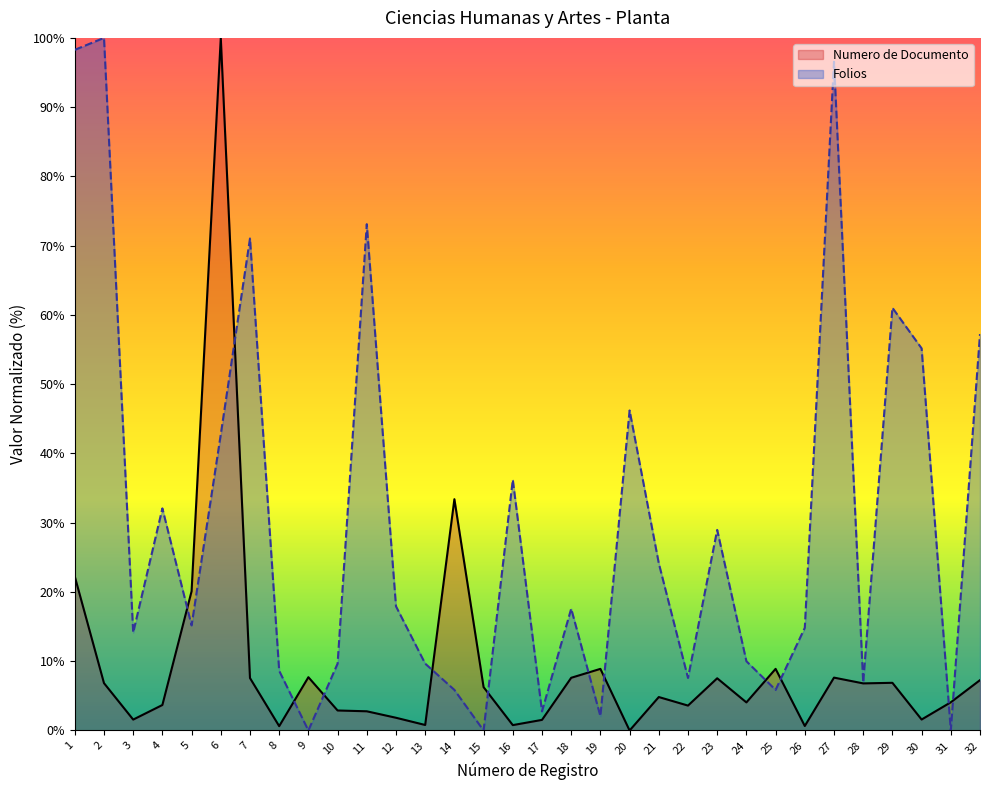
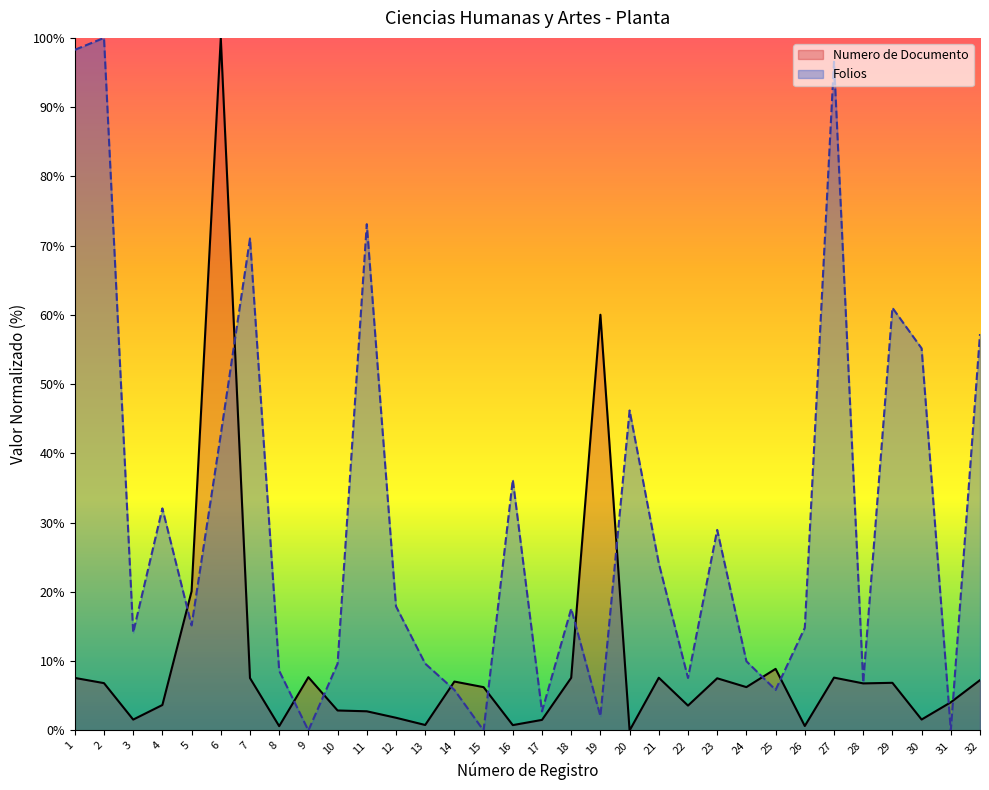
Numero de Documento, 1: 22% -> 8%
Numero de Documento, 14: 33% -> 7%
Numero de Documento, 19: 9% -> 60%
Numero de Documento, 21: 5% -> 8%
Numero de Documento, 24: 4% -> 6%
